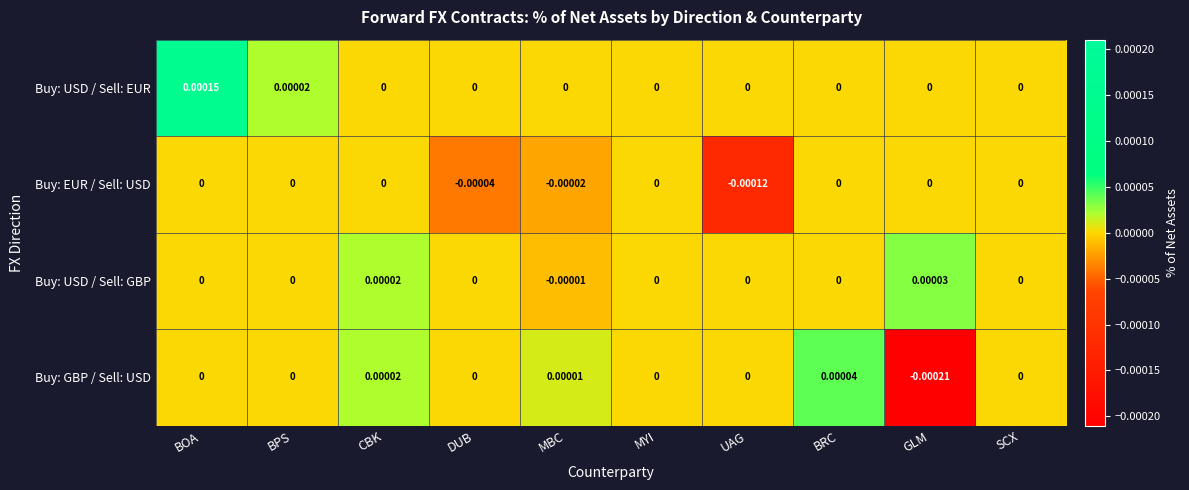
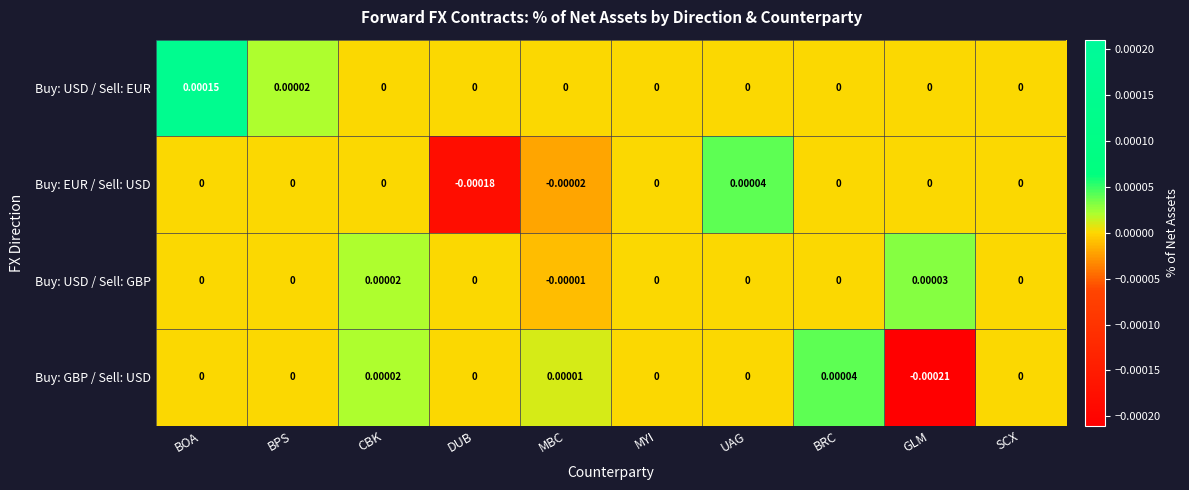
Buy: EUR / Sell: USD, DUB: -0.00004 -> -0.00018
Buy: EUR / Sell: USD, UAG: -0.00012 -> 0.00004
